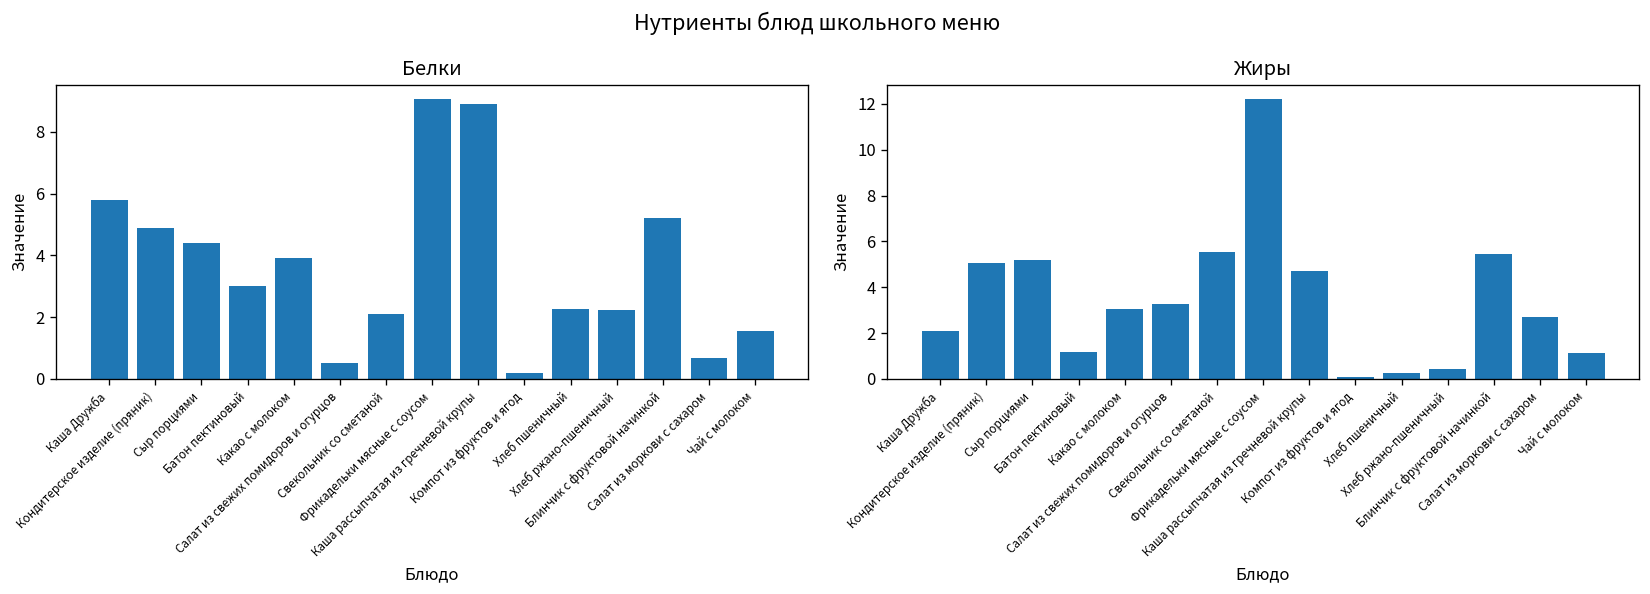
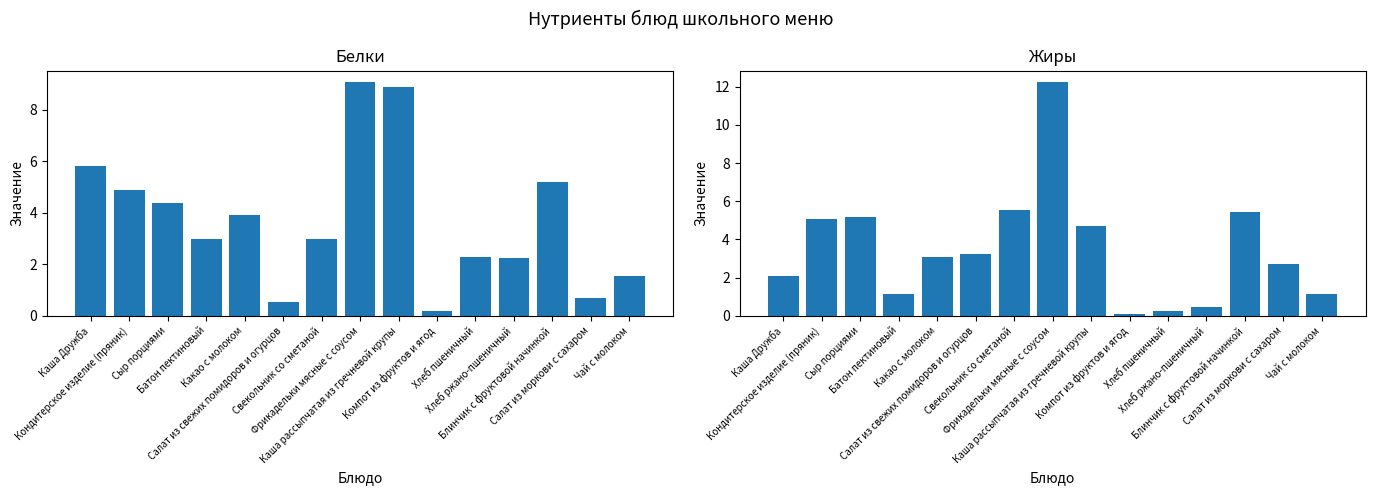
Белки, Свекольник со сметаной: 2.1 -> 3.0
